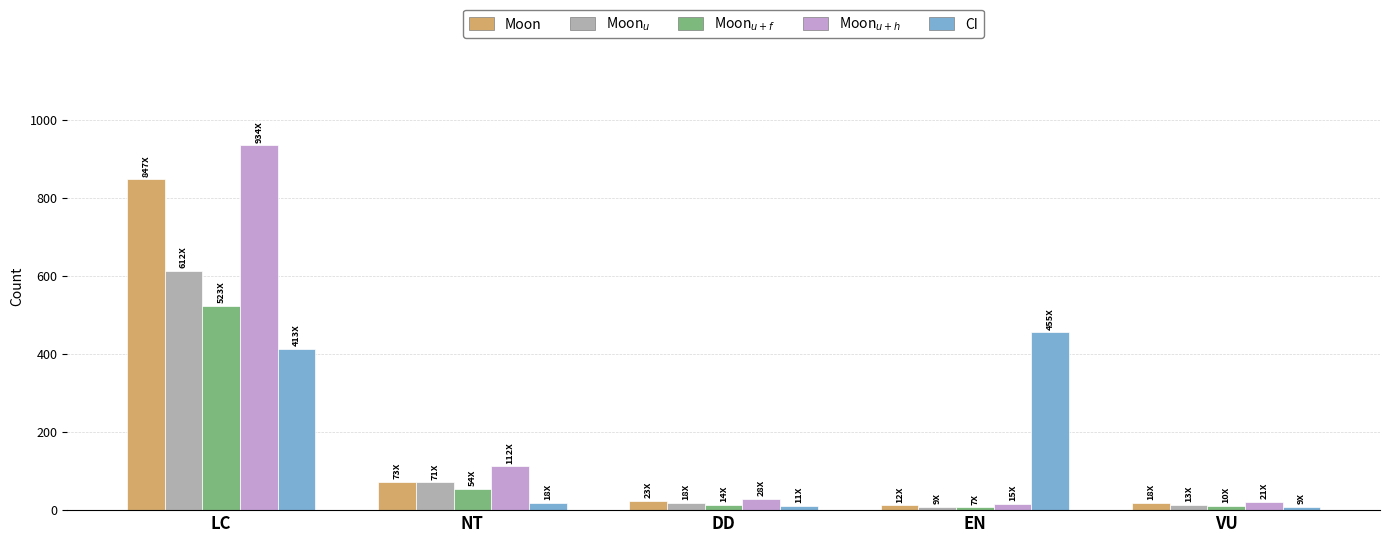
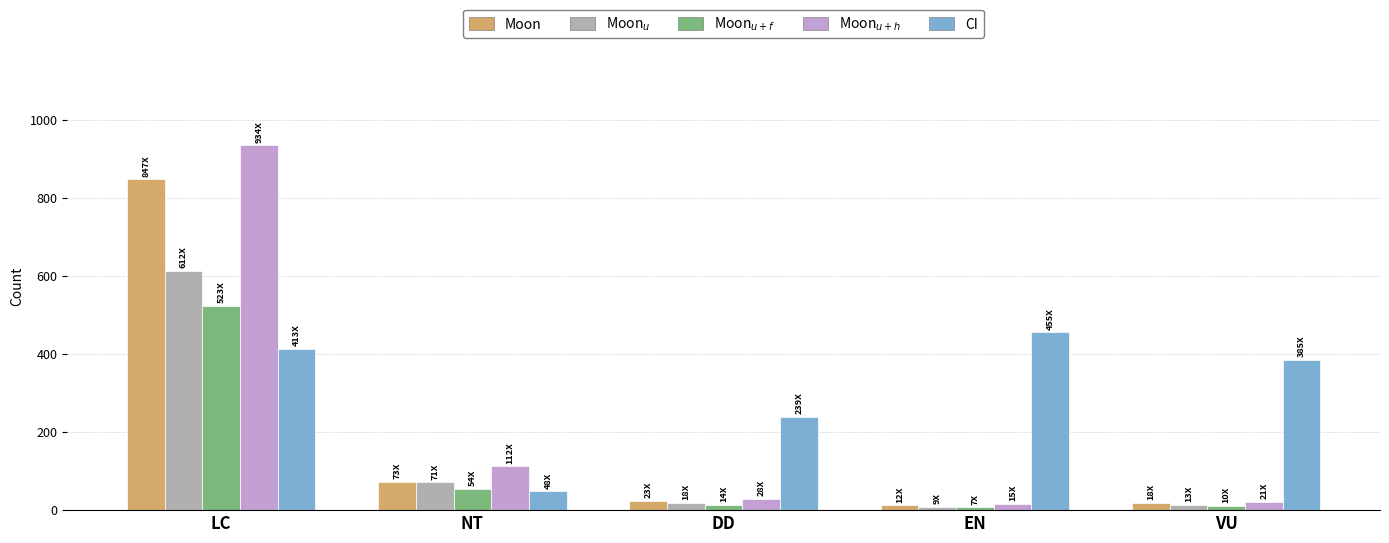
CI, NT: 18X -> 48X
CI, DD: 11X -> 239X
CI, VU: 9X -> 385X
